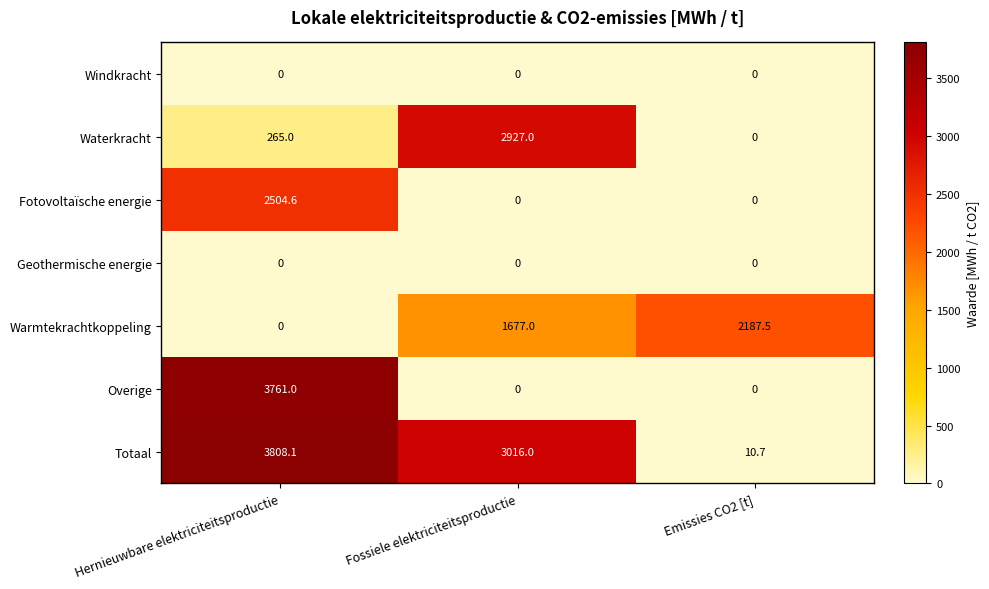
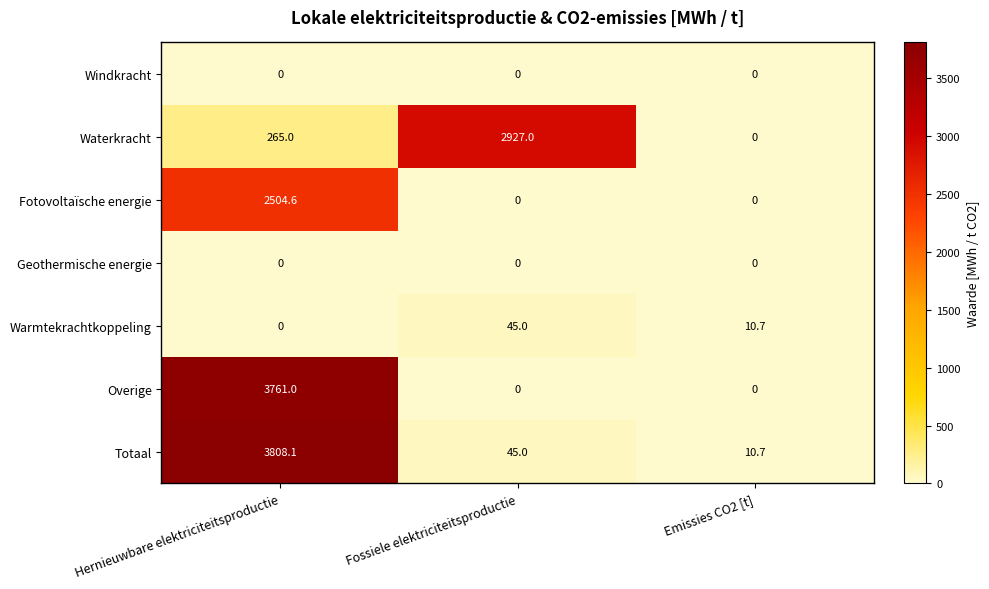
Warmtekrachtkoppeling, Fossiele elektriciteitsproductie: 1677.0 -> 45.0
Warmtekrachtkoppeling, Emissies CO2 [t]: 2187.5 -> 10.7
Totaal, Fossiele elektriciteitsproductie: 3016.0 -> 45.0
